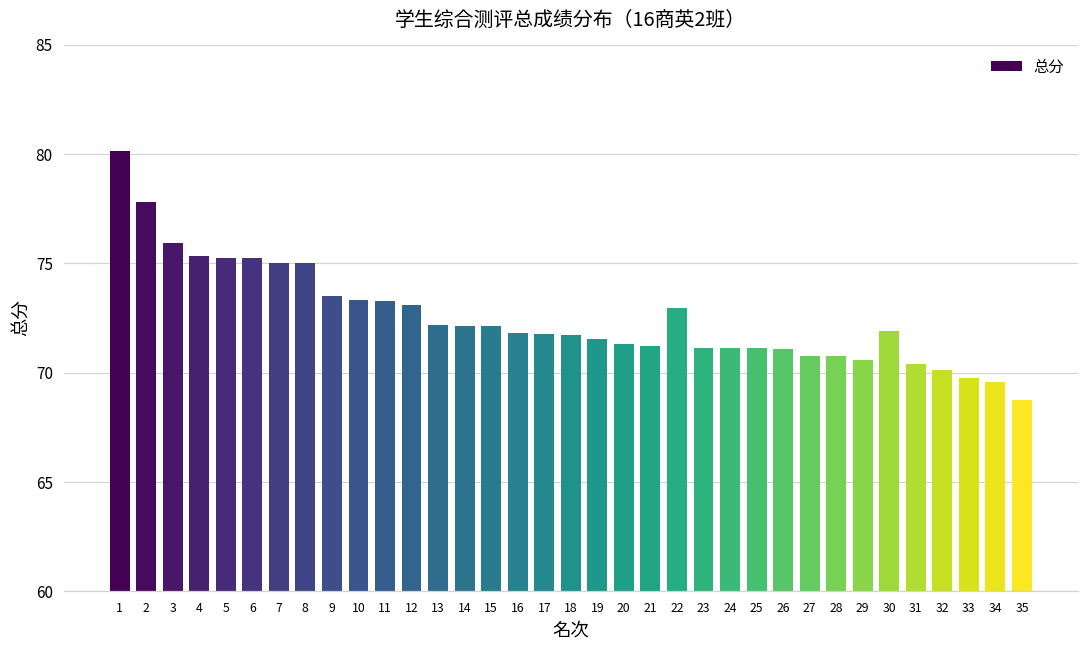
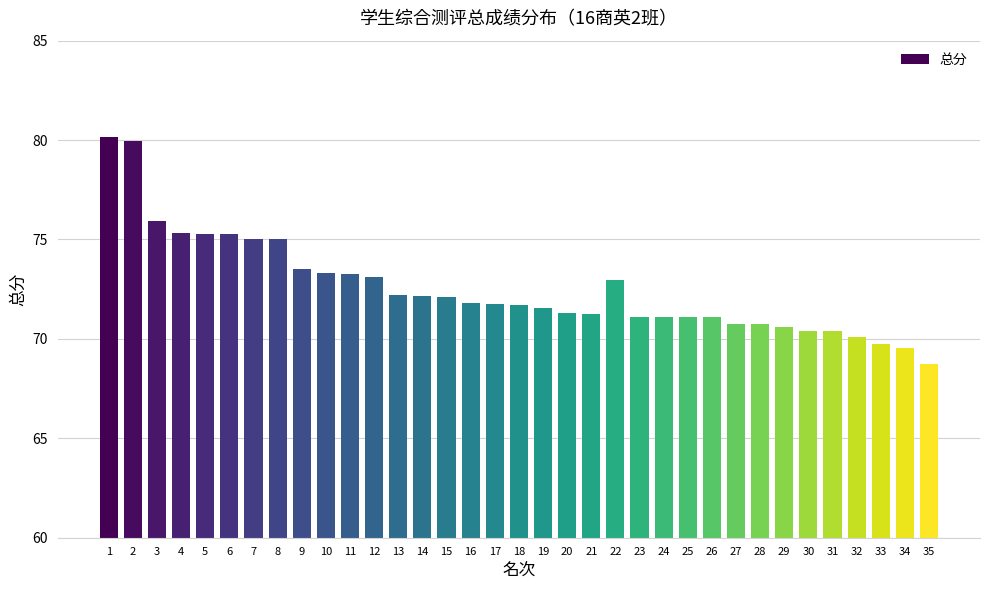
2: 77.8 -> 79.9
30: 71.9 -> 70.4
